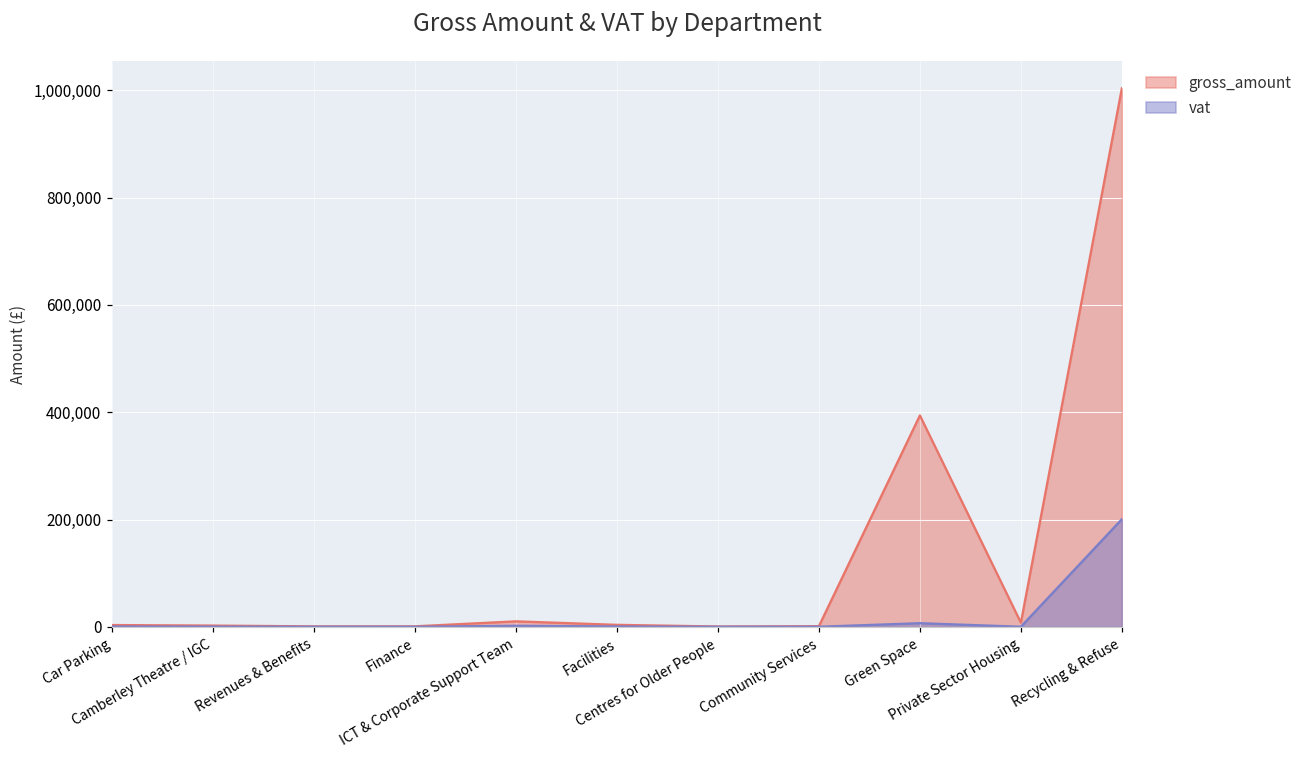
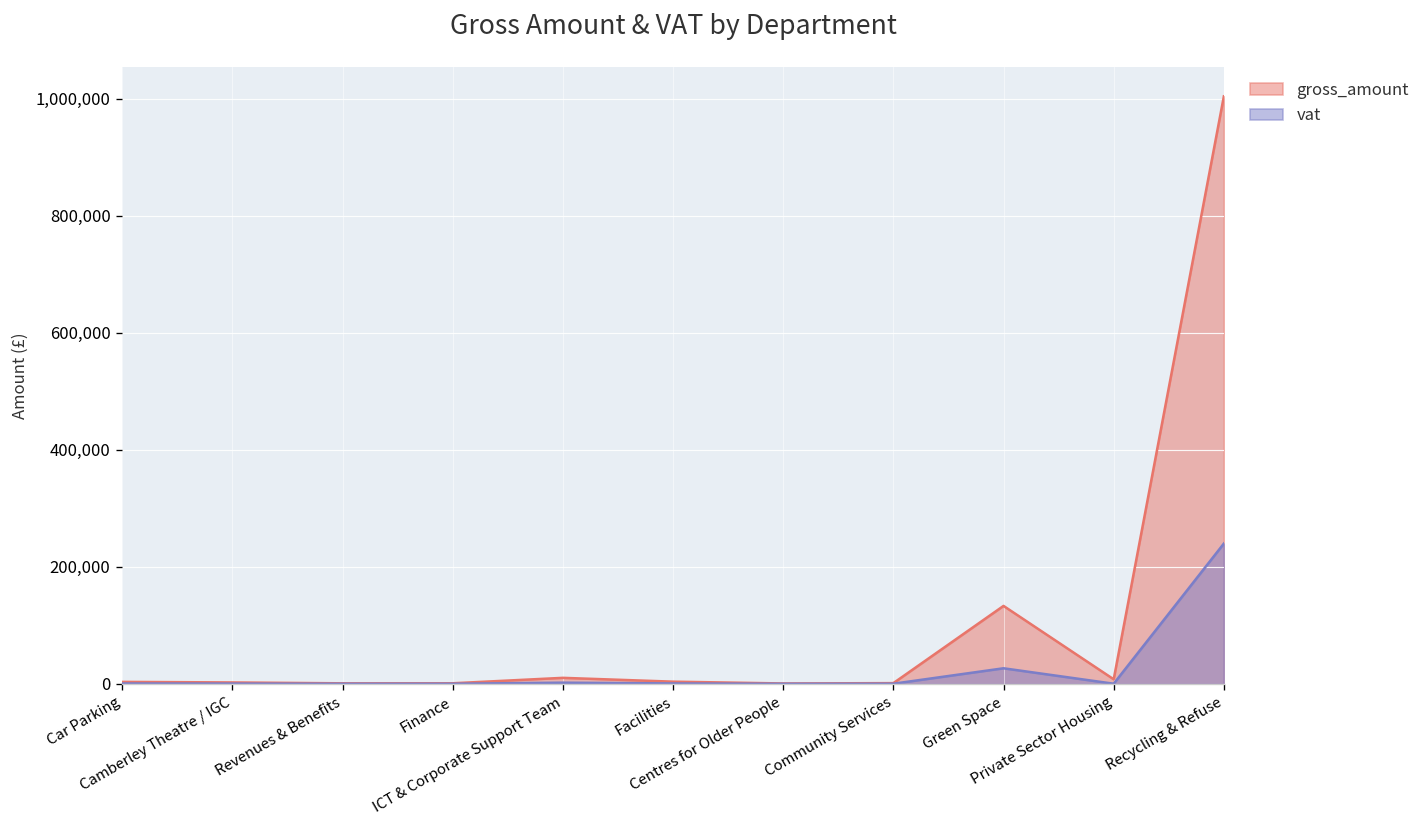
gross_amount, Green Space: 390,000 -> 130,000
vat, Green Space: 10,000 -> 30,000
vat, Recycling & Refuse: 200,000 -> 240,000
